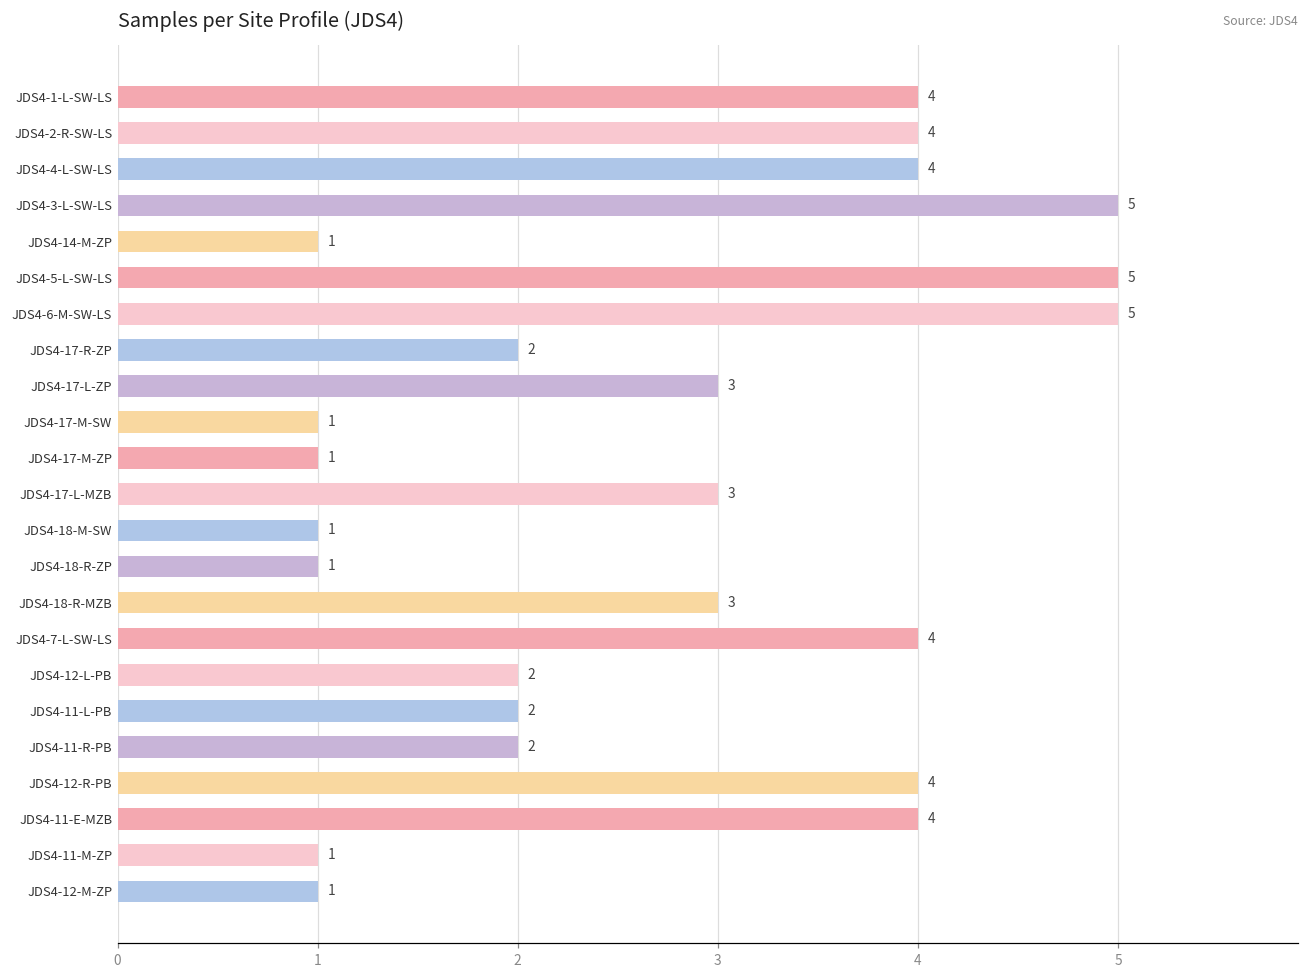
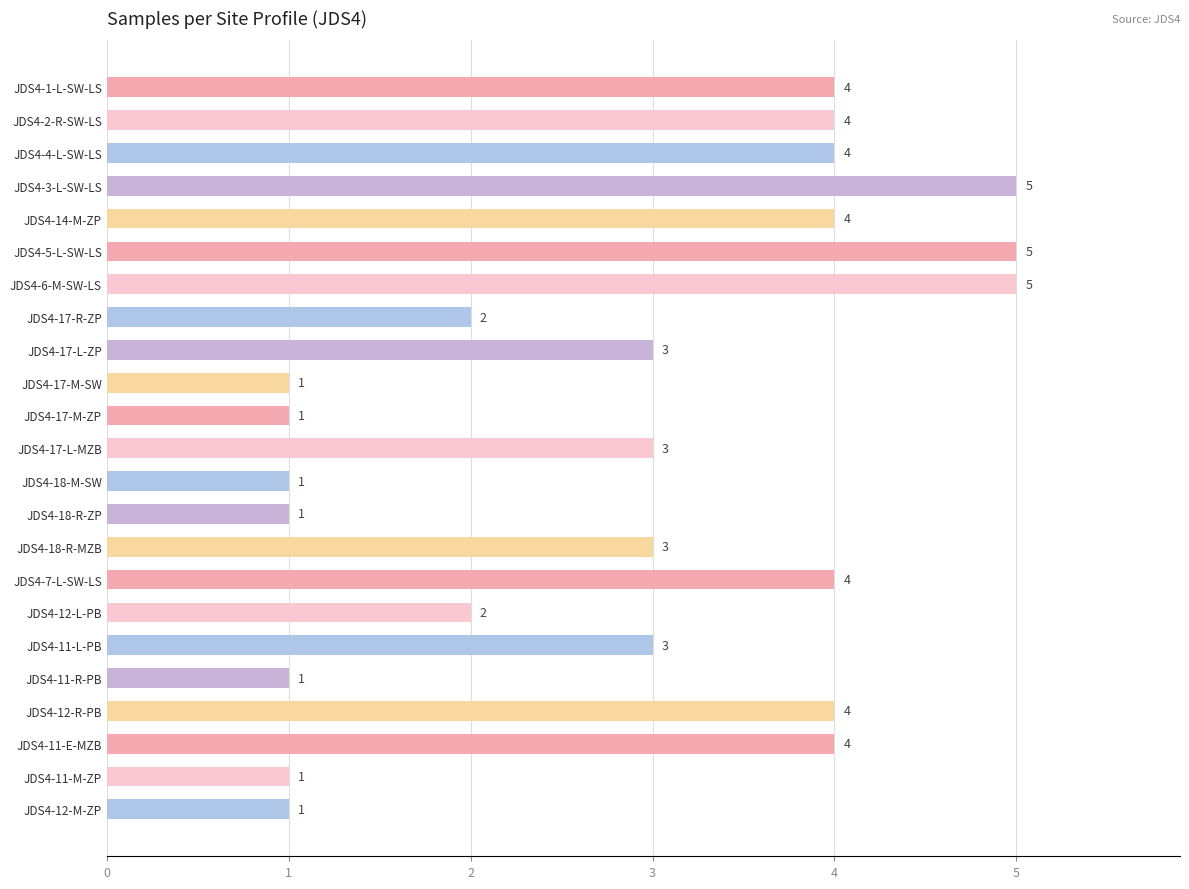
JDS4-14-M-ZP: 1 -> 4
JDS4-11-L-PB: 2 -> 3
JDS4-11-R-PB: 2 -> 1
